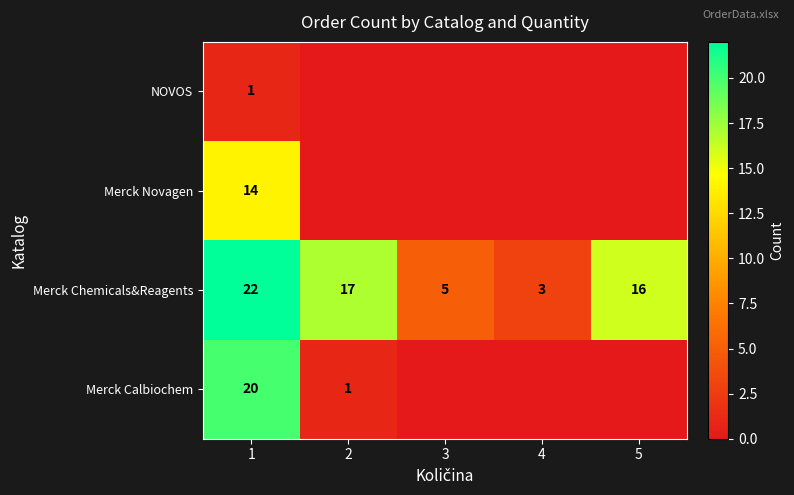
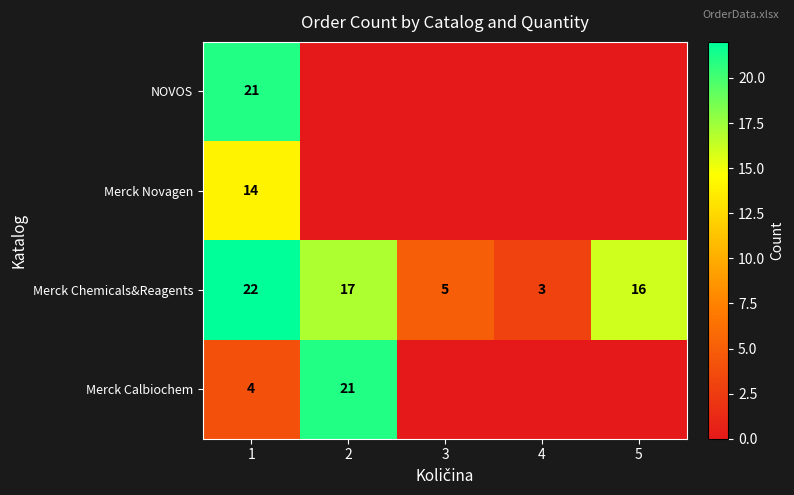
NOVOS, 1: 1 -> 21
Merck Calbiochem, 1: 20 -> 4
Merck Calbiochem, 2: 1 -> 21
